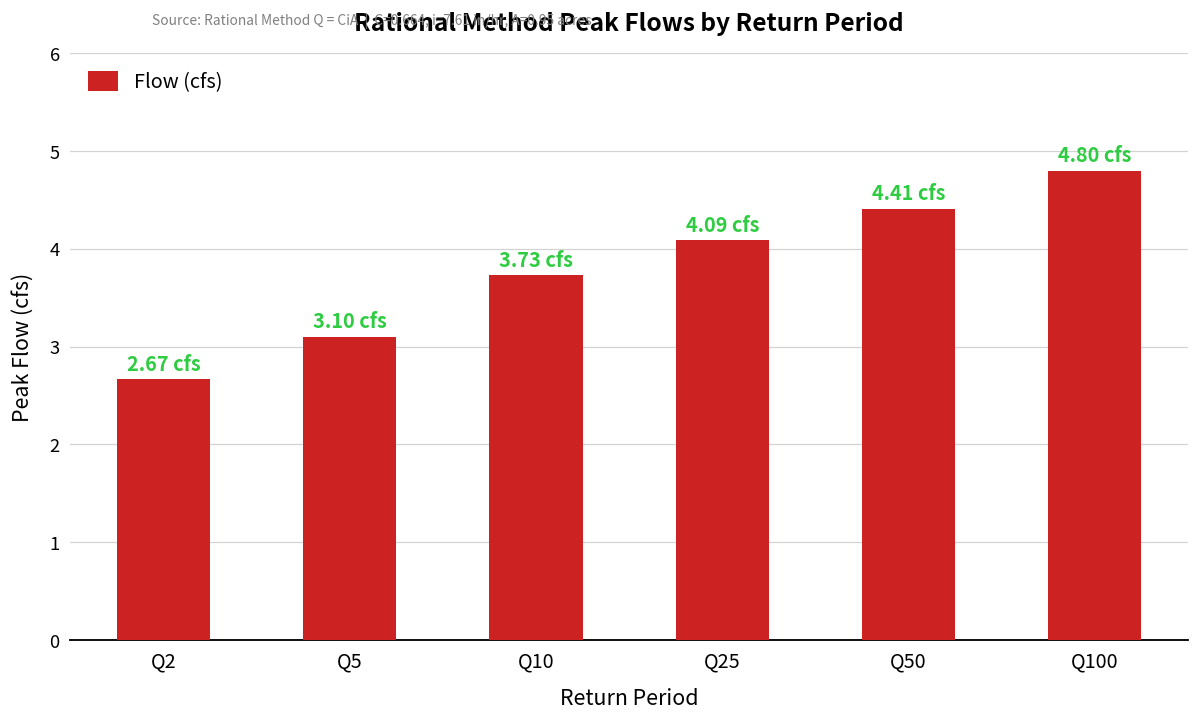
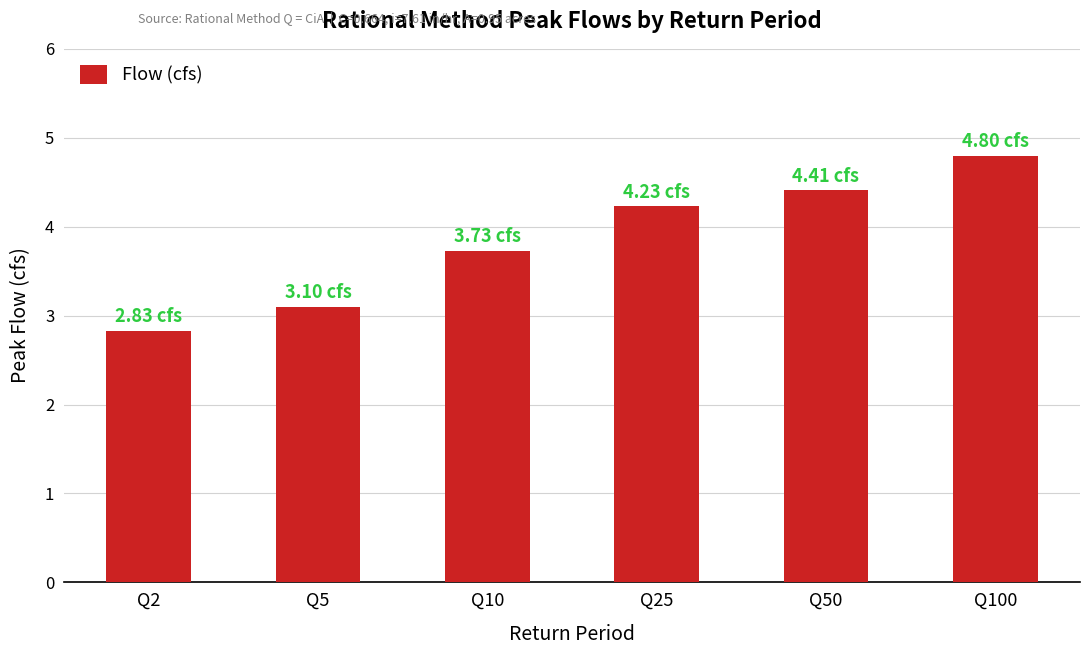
Q2: 2.67 -> 2.83
Q25: 4.09 -> 4.23
